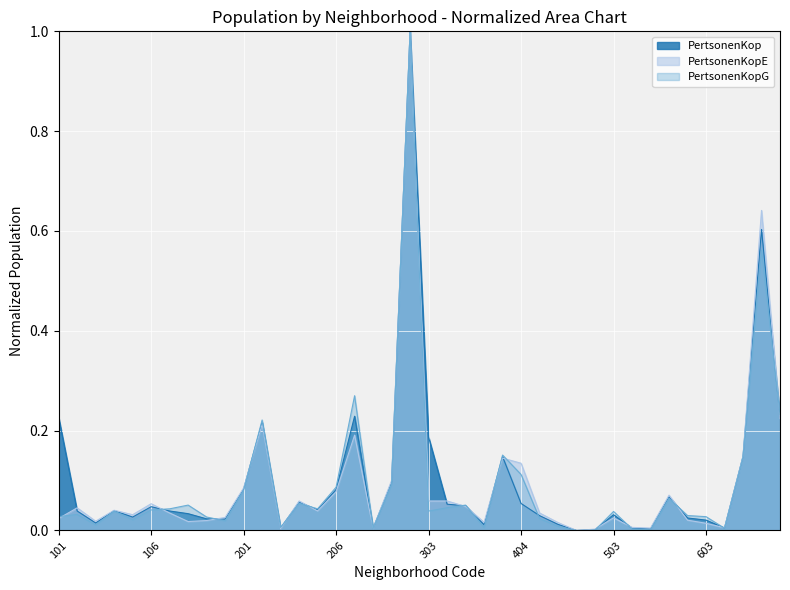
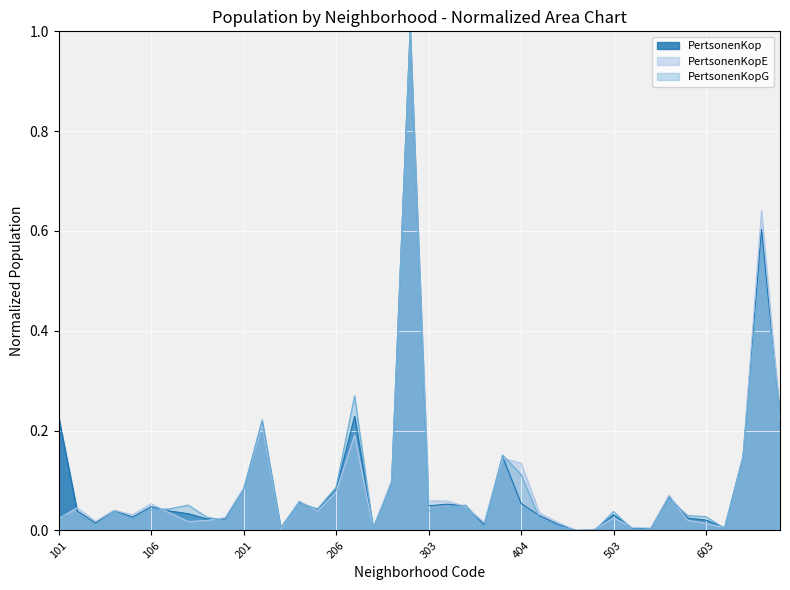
PertsonenKop, 303: 0.19 -> 0.05
